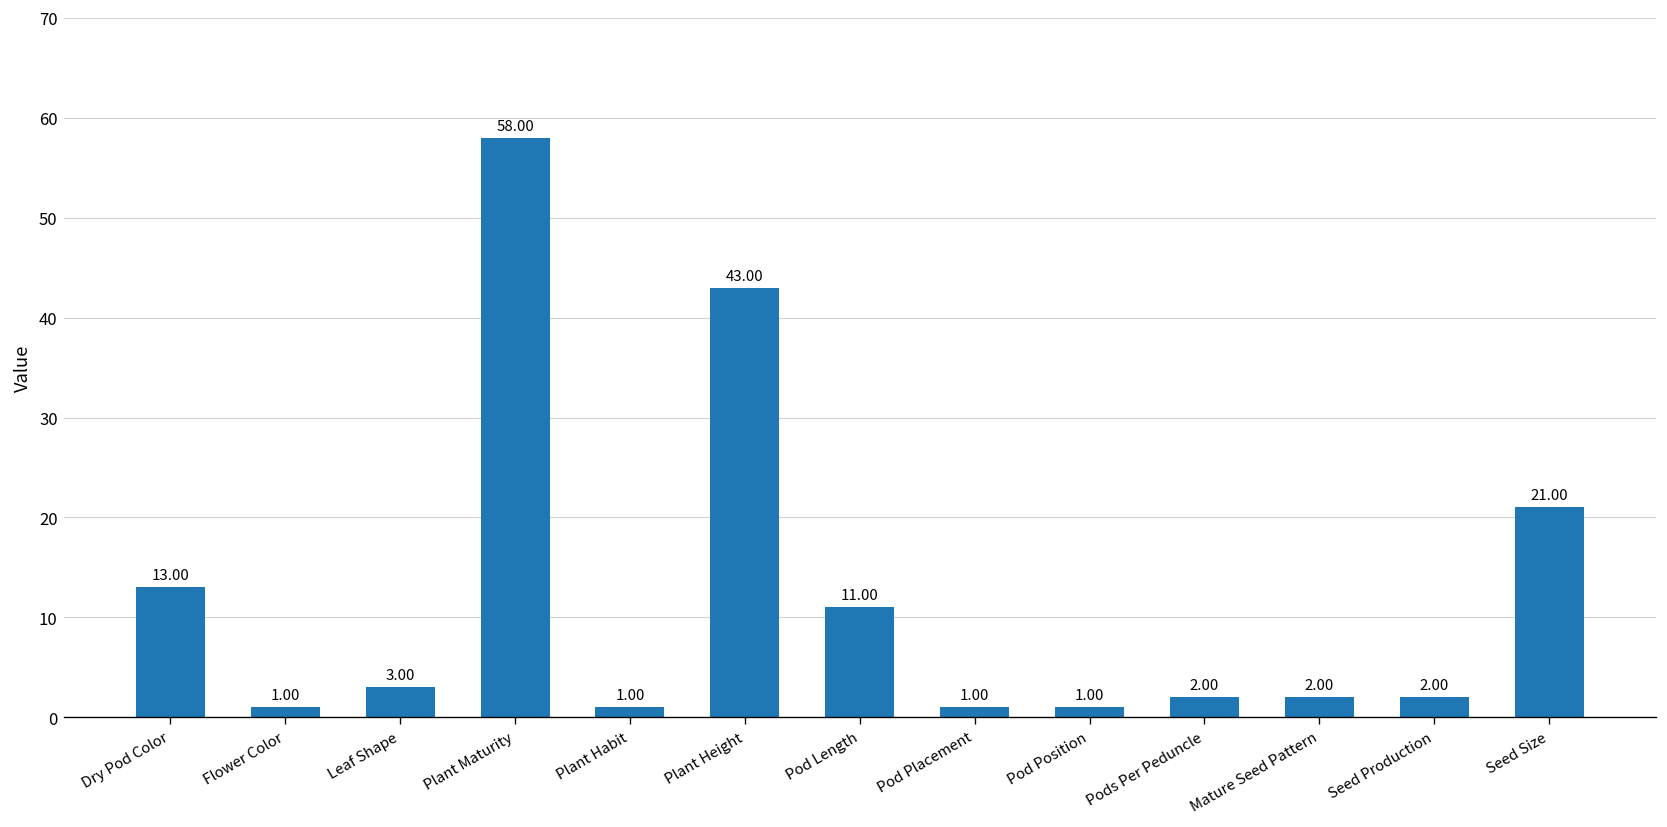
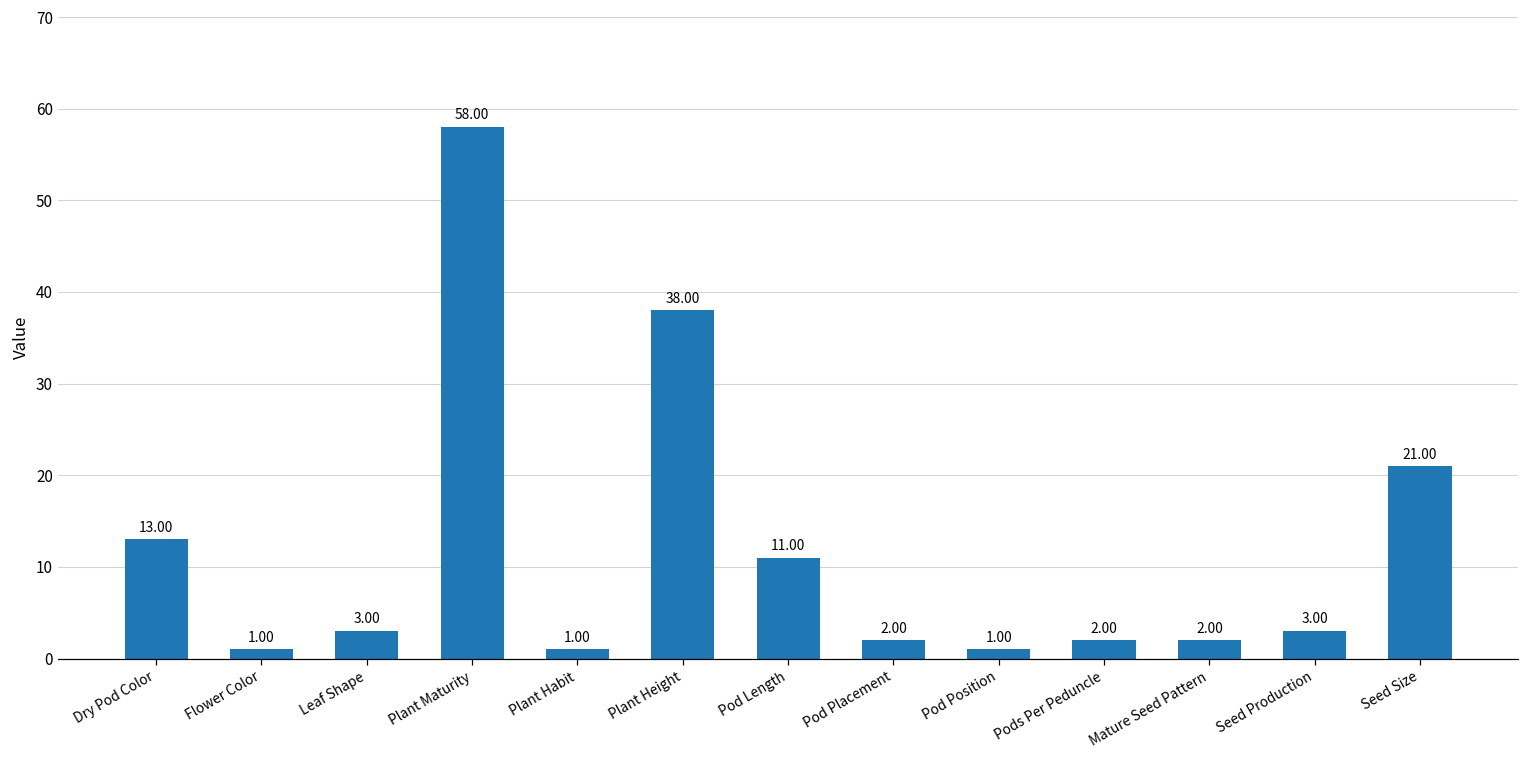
Plant Height: 43.00 -> 38.00
Pod Placement: 1.00 -> 2.00
Seed Production: 2.00 -> 3.00
